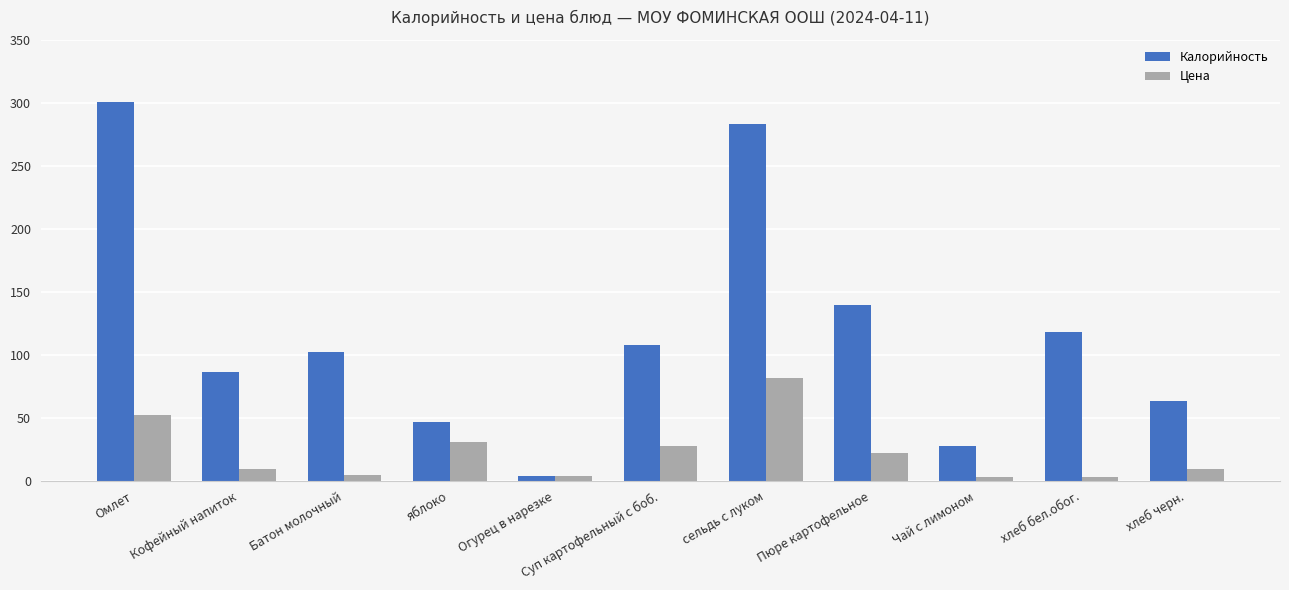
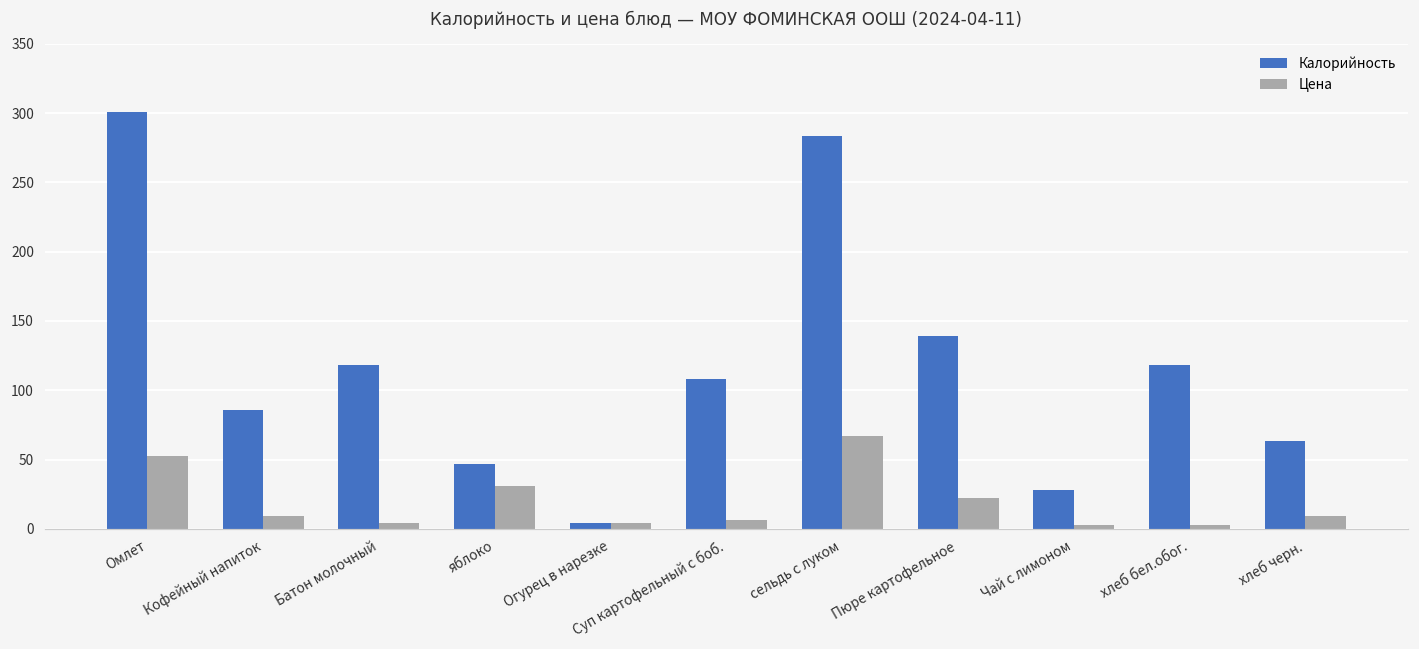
Калорийность, Батон молочный: 102 -> 118
Цена, Суп картофельный с боб.: 28 -> 7
Цена, сельдь с луком: 82 -> 67
